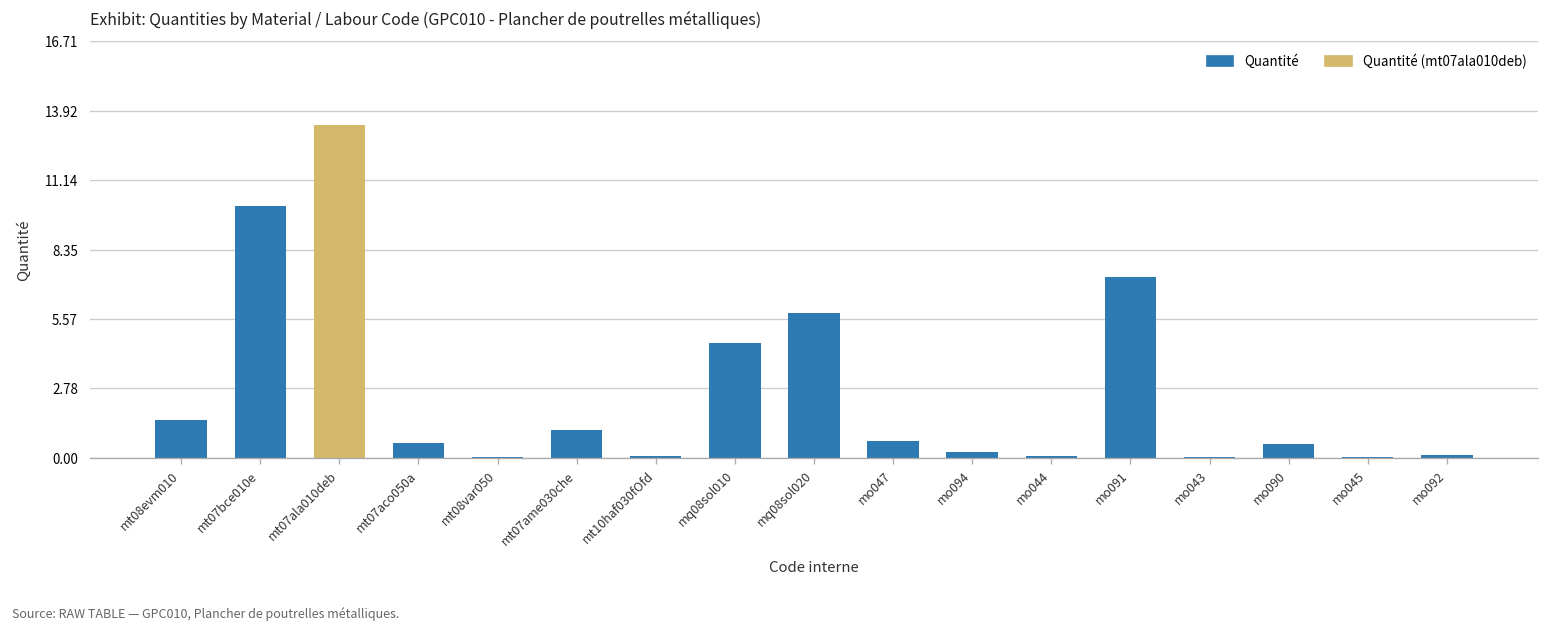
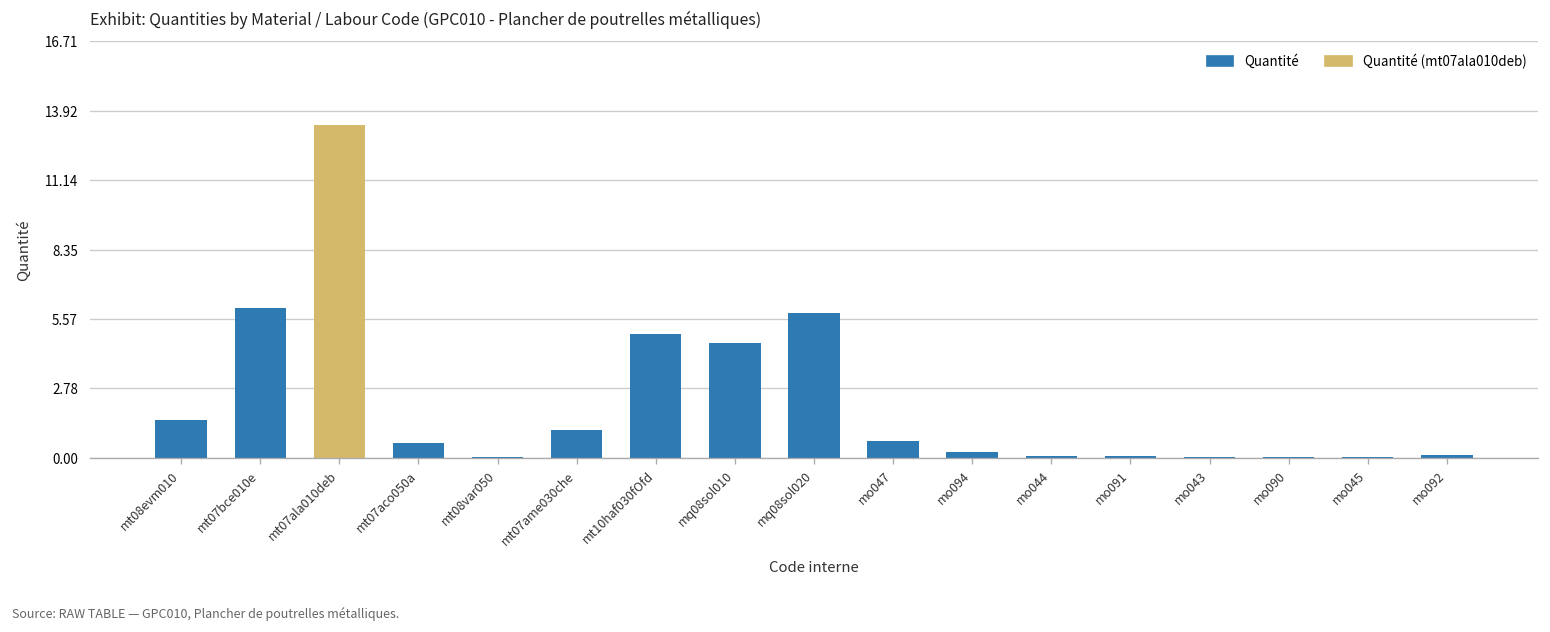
mt07bce010e: 10.1 -> 6.0
mt10haf030fOfd: 0.1 -> 5.0
mo091: 7.2 -> 0.1
mo090: 0.5 -> 0.0
